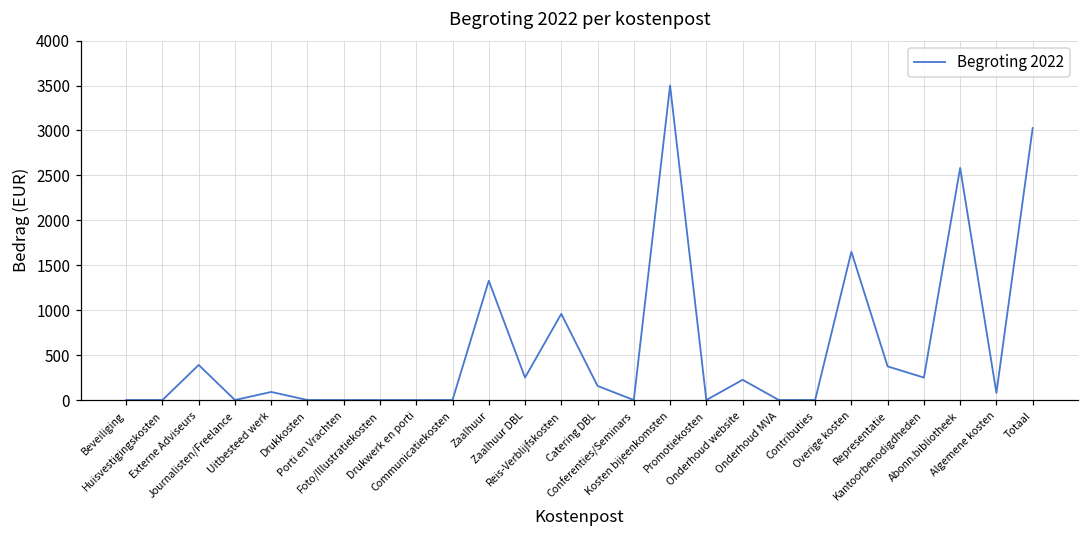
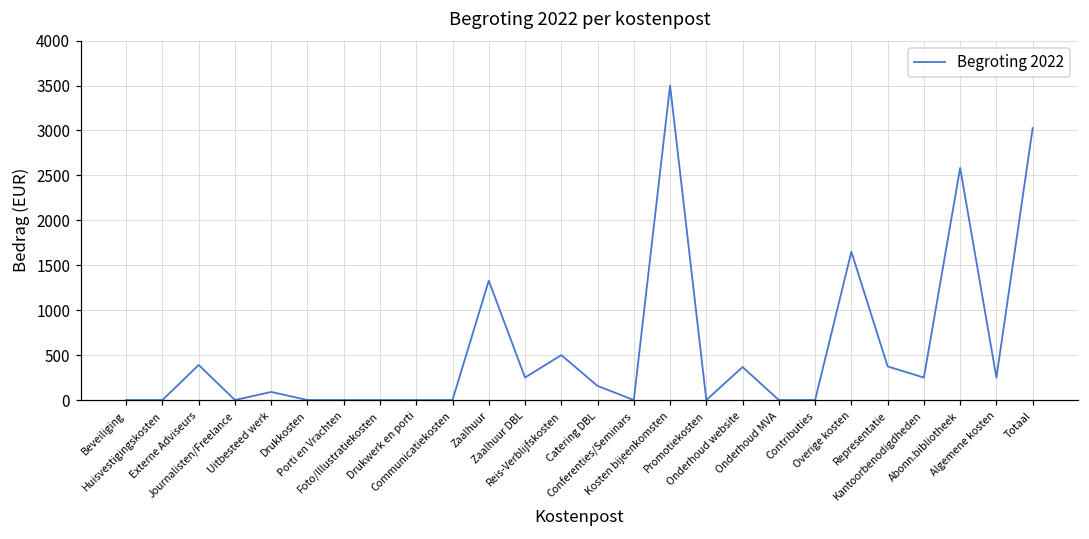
Reis-Verblijfskosten: 1000 -> 500
Onderhoud website: 200 -> 400
Algemene kosten: 100 -> 300
